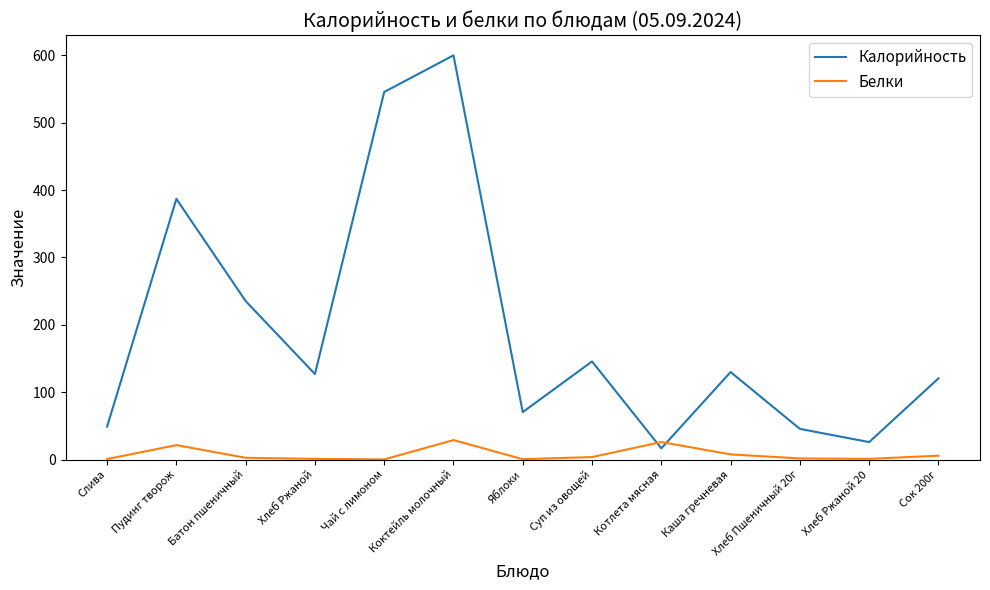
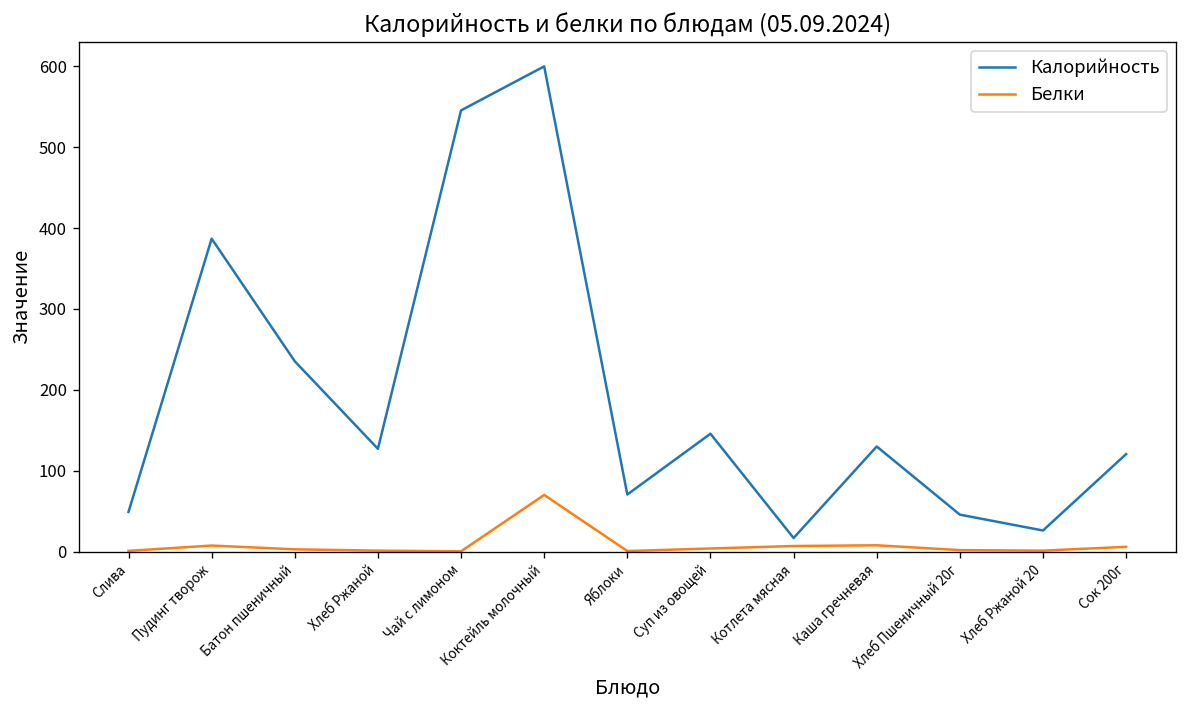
Белки, Пудинг творож: 20 -> 10
Белки, Коктейль молочный: 30 -> 70
Белки, Котлета мясная: 30 -> 10
